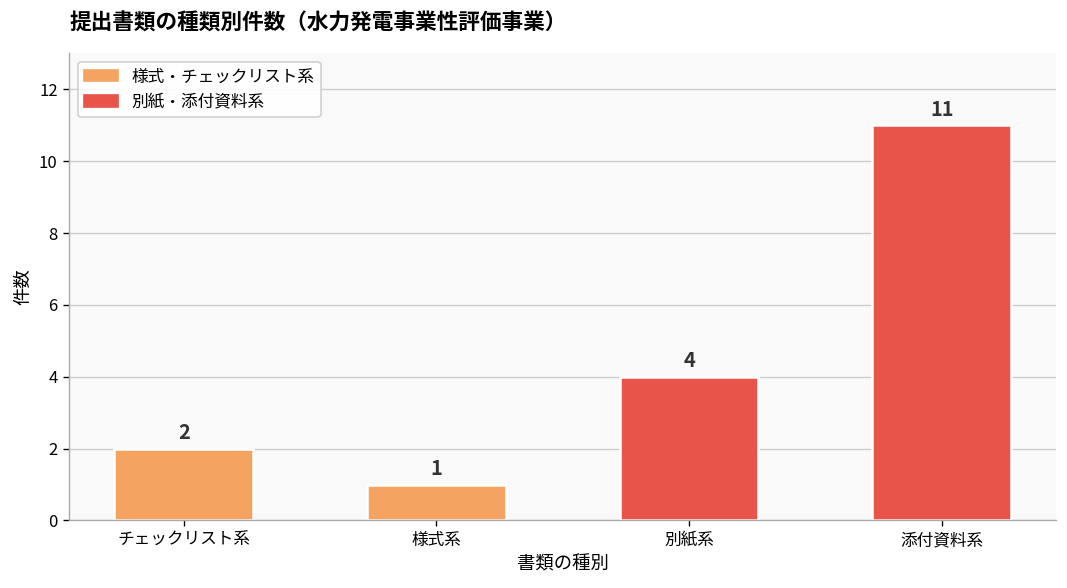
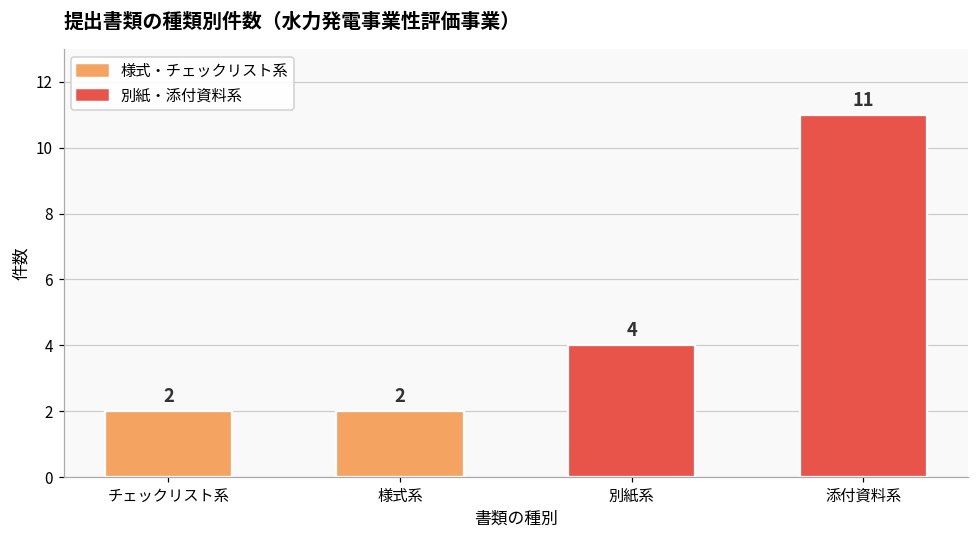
様式系: 1 -> 2
